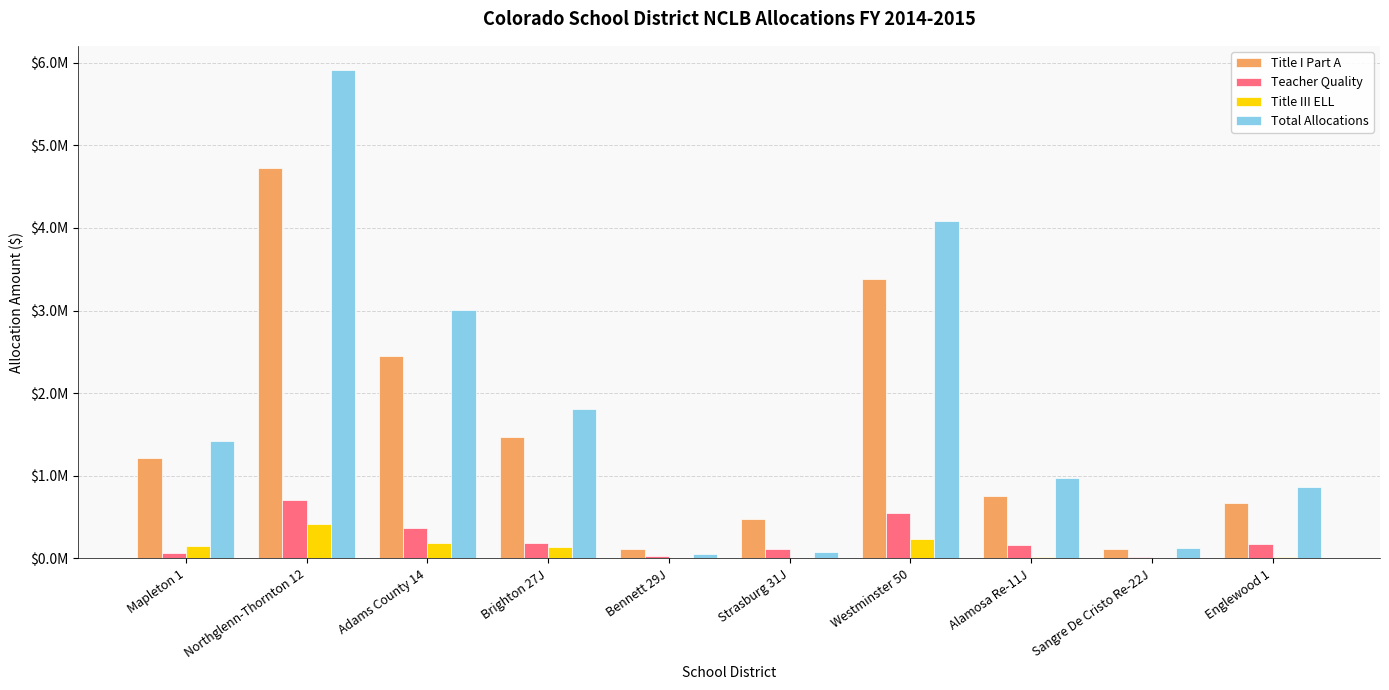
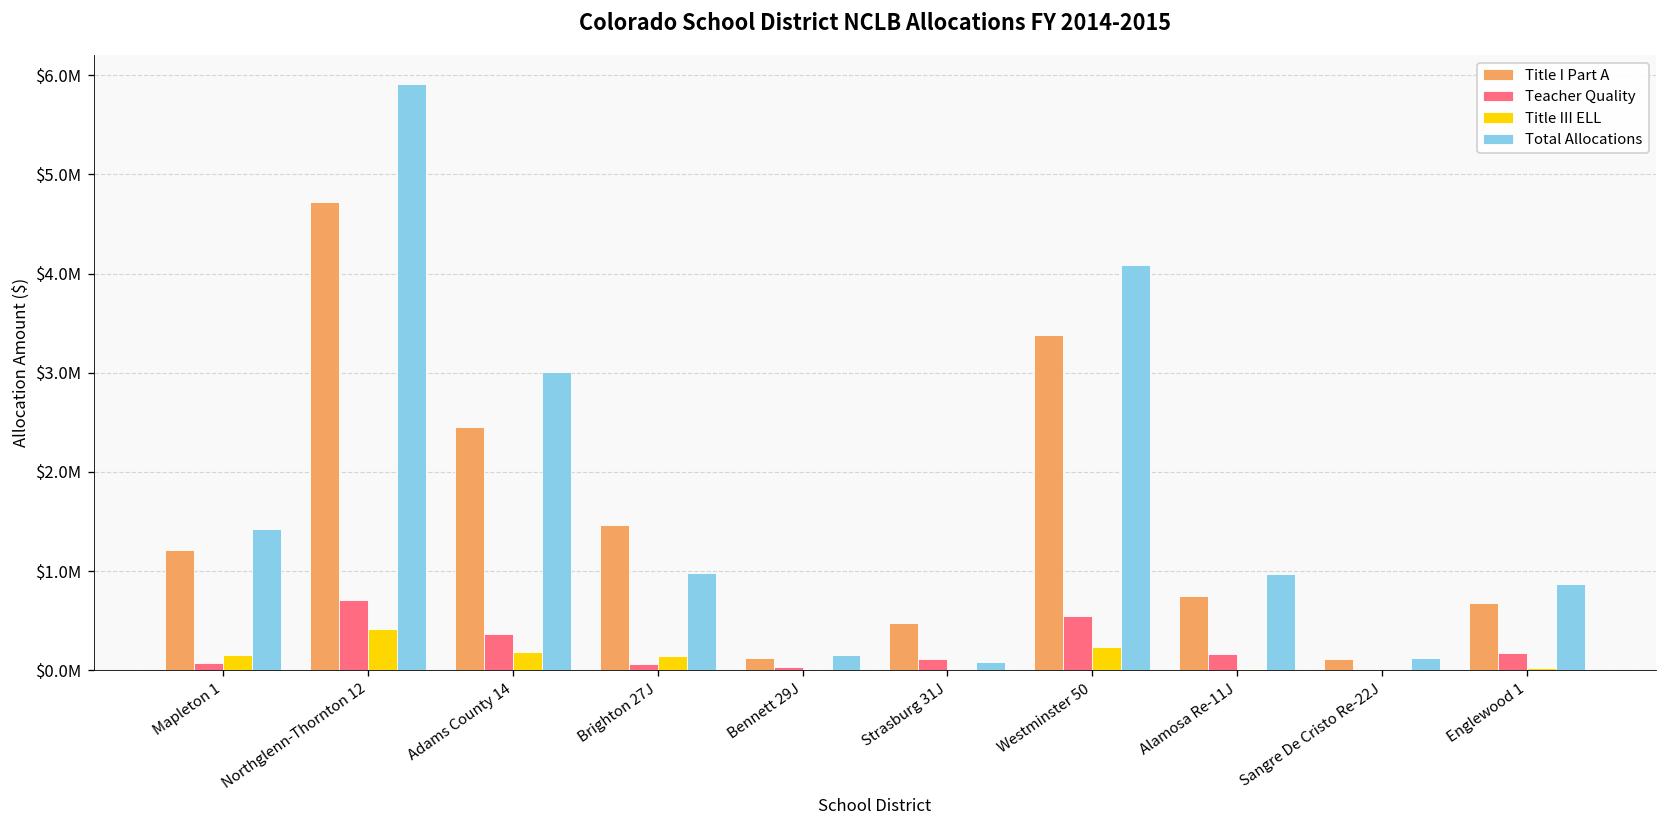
Teacher Quality, Brighton 27J: $200000 -> $100000
Total Allocations, Brighton 27J: $1800000 -> $1000000
Total Allocations, Bennett 29J: $0 -> $200000
